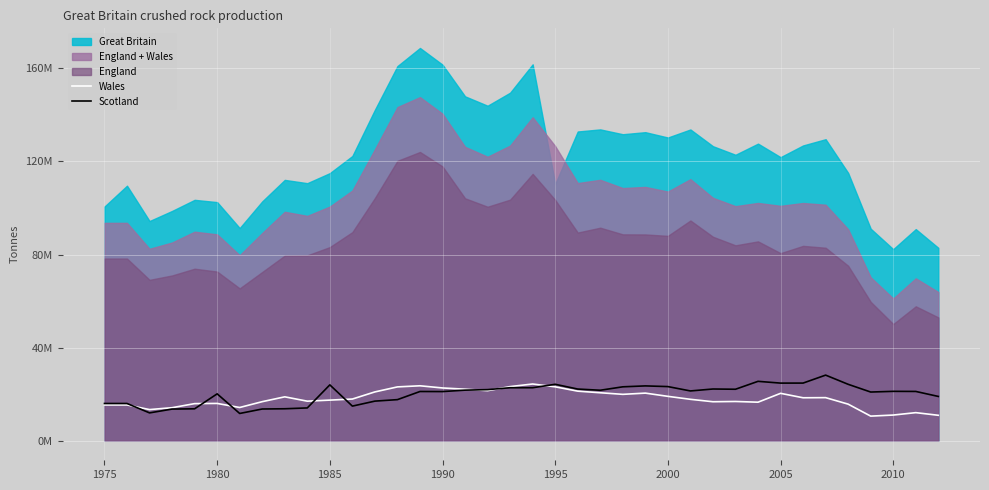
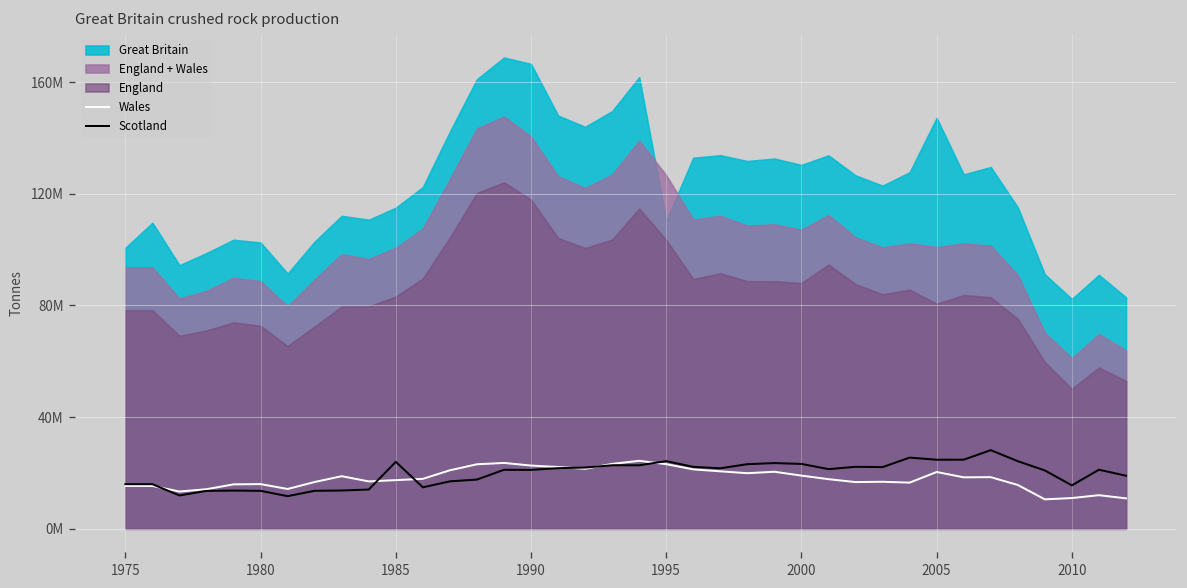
Scotland, 1980: 20000000 -> 14000000
Great Britain, 1990: 162000000 -> 167000000
Great Britain, 2005: 122000000 -> 147000000
Scotland, 2010: 21000000 -> 16000000
